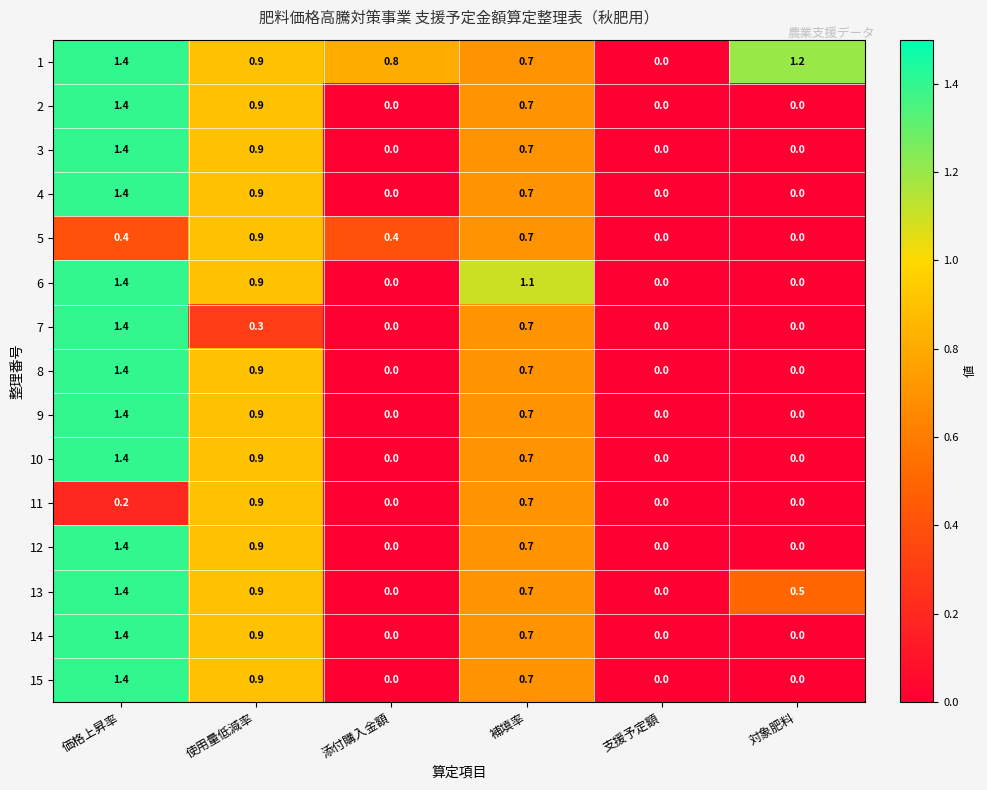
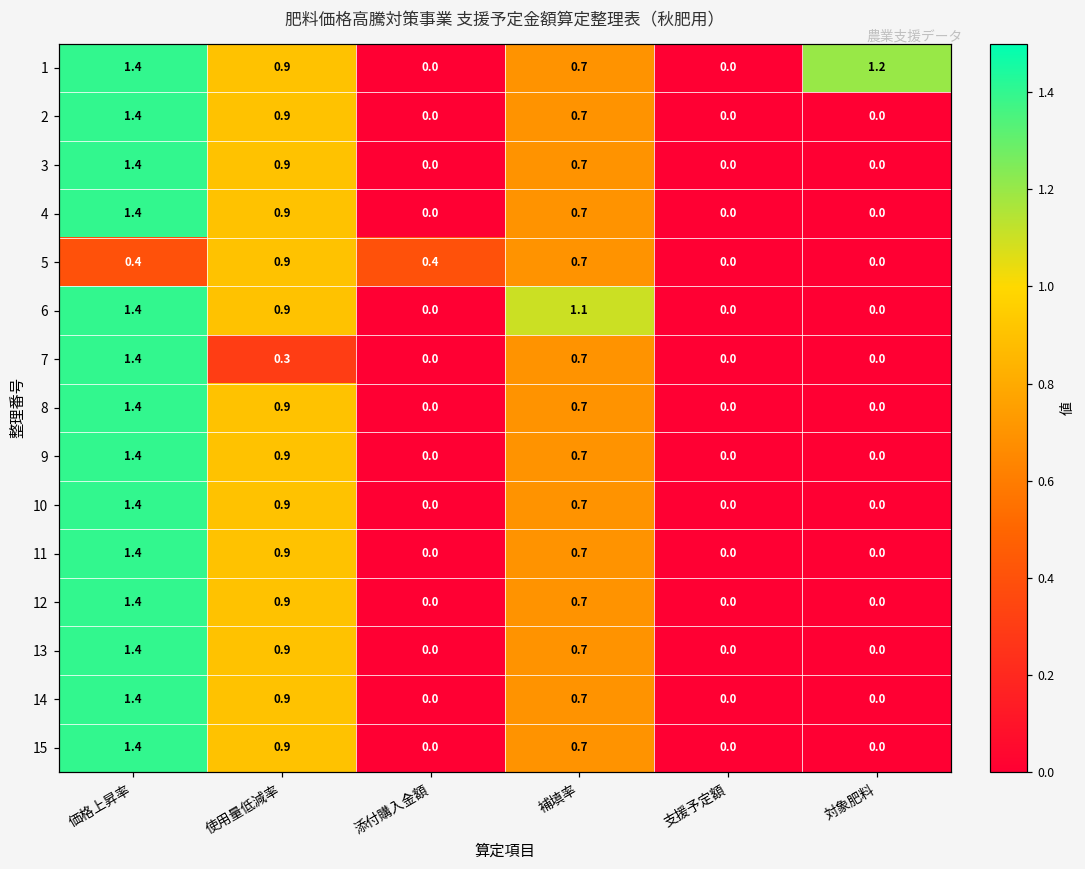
1, 添付購入金額: 0.8 -> 0.0
11, 価格上昇率: 0.2 -> 1.4
13, 対象肥料: 0.5 -> 0.0
